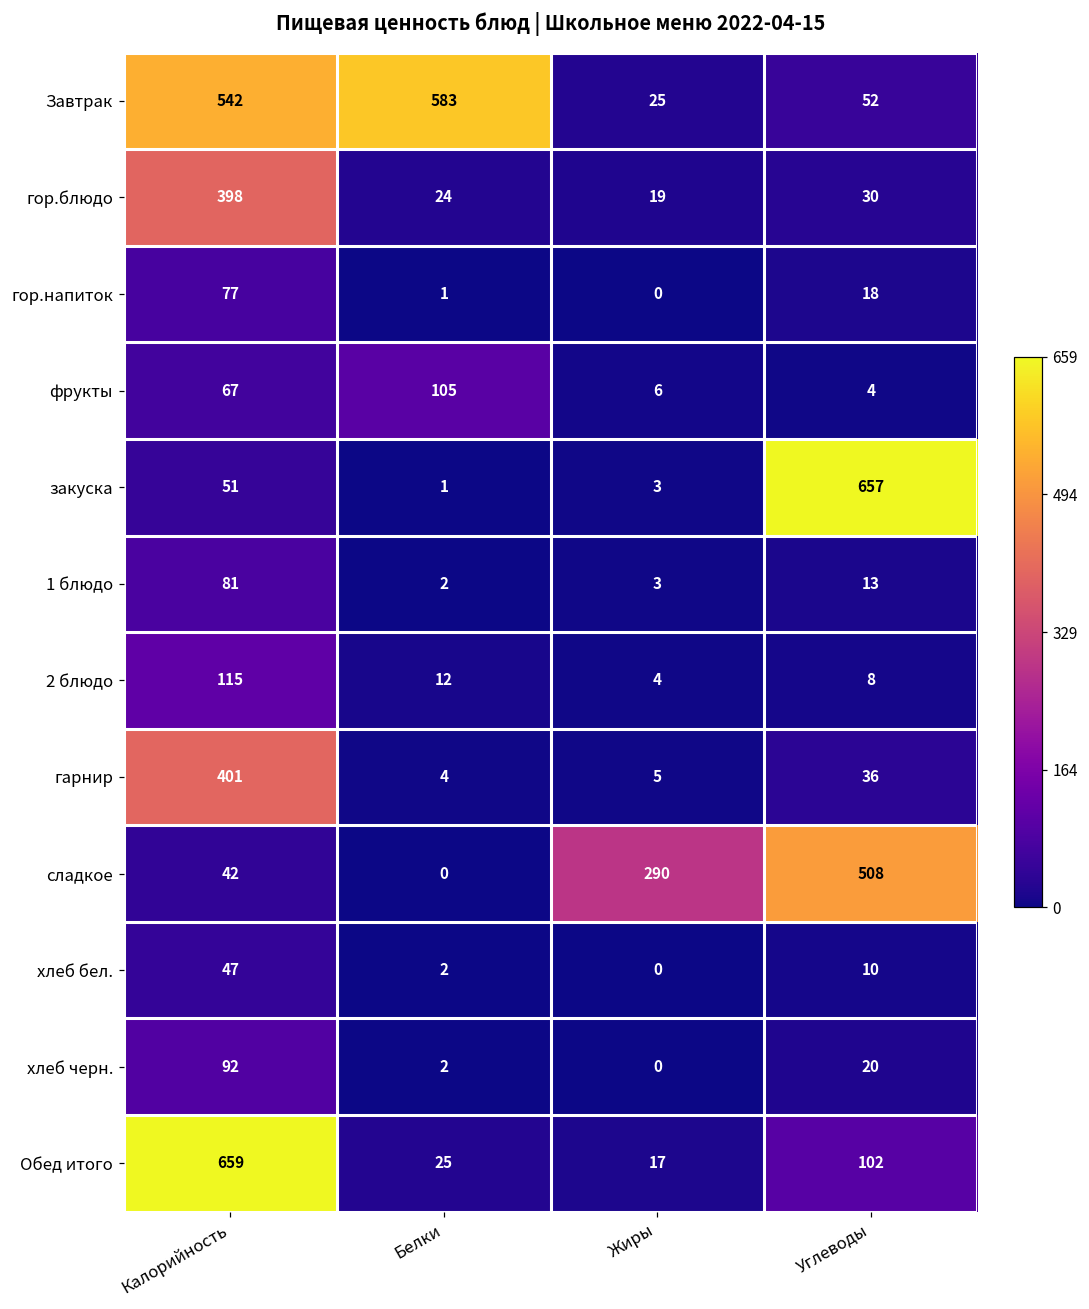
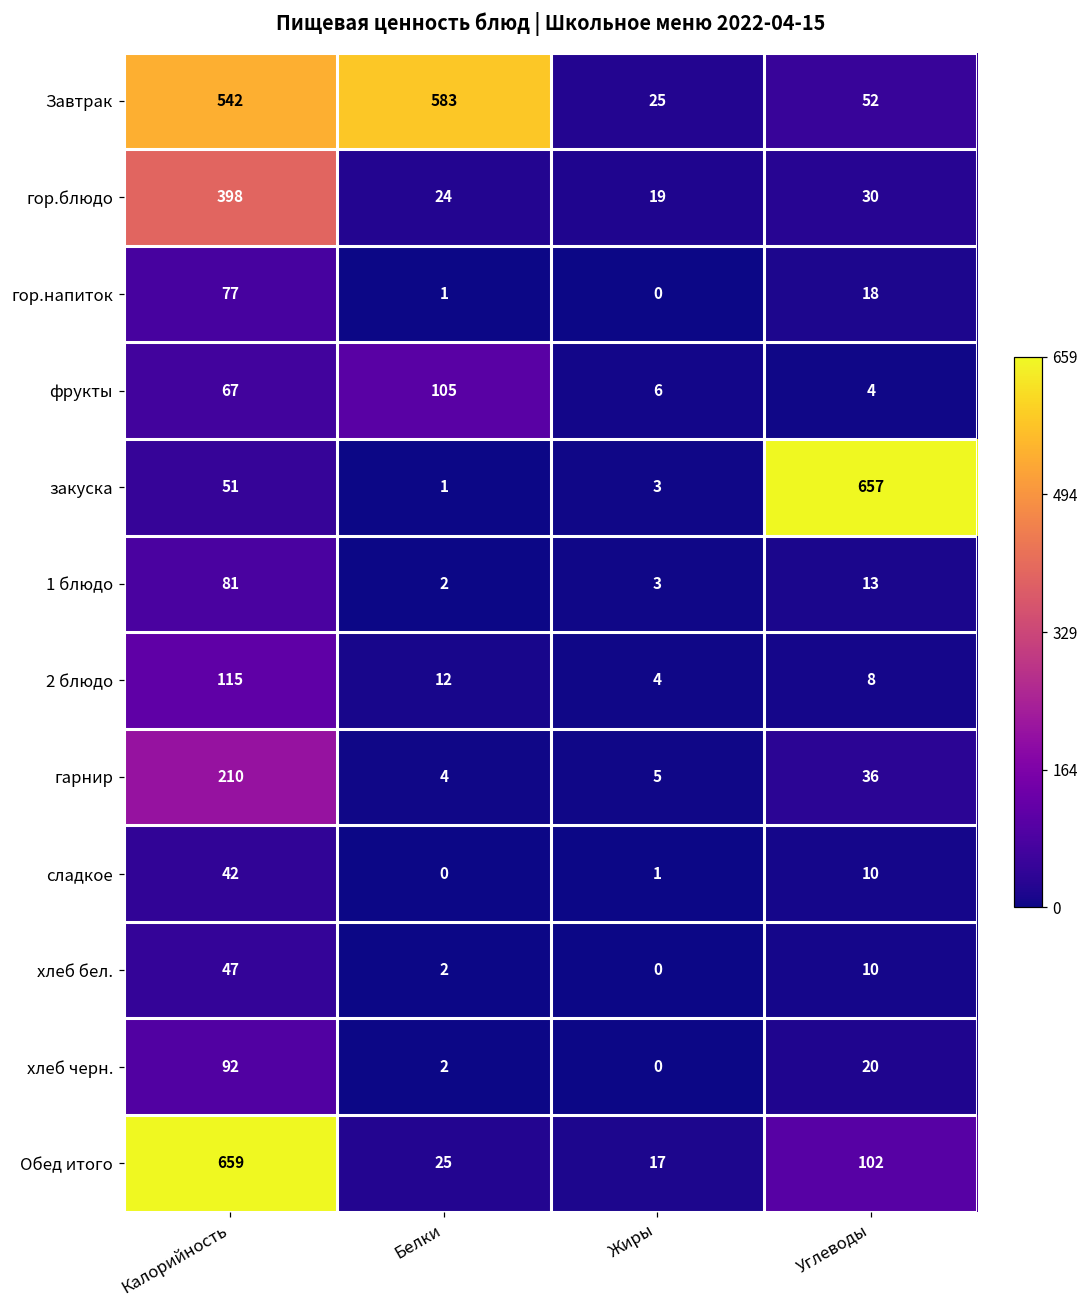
гарнир, Калорийность: 401 -> 210
сладкое, Жиры: 290 -> 1
сладкое, Углеводы: 508 -> 10
